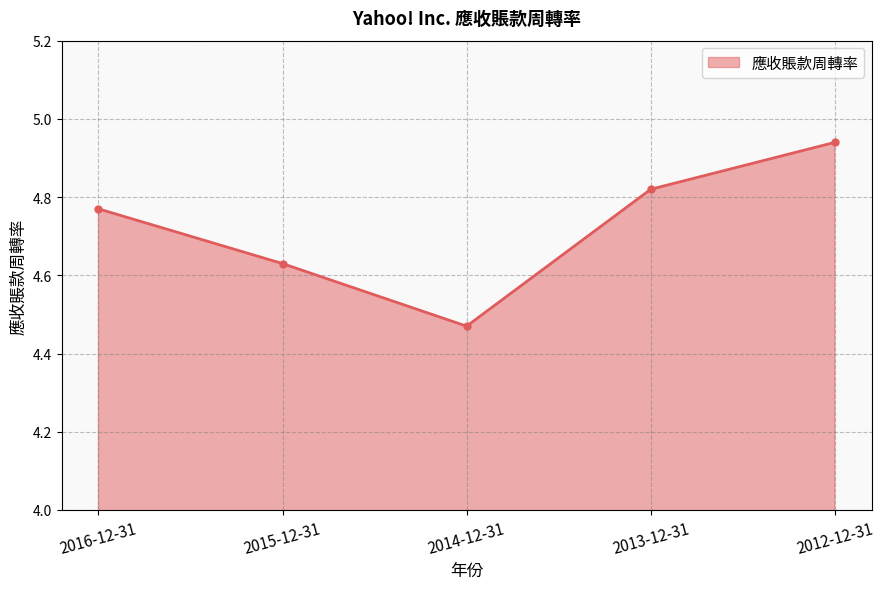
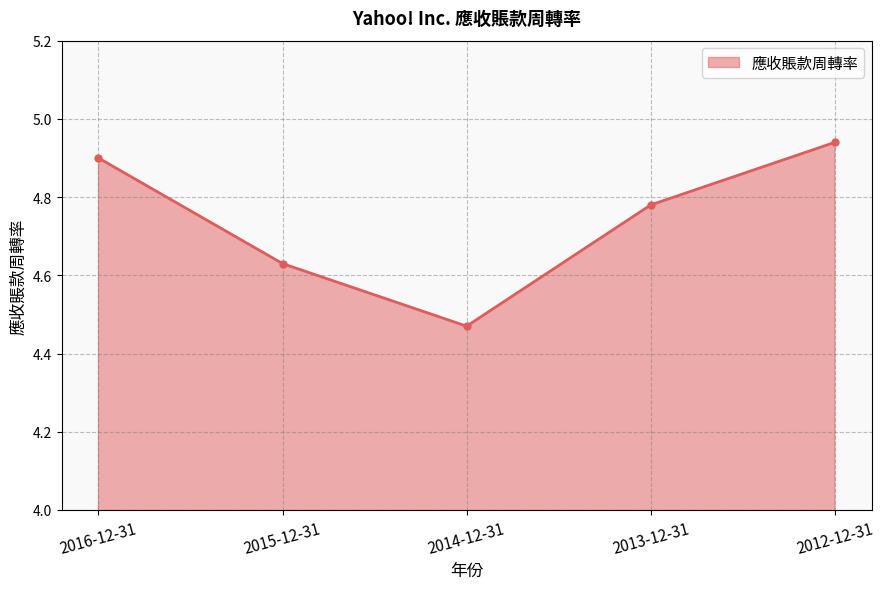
2016-12-31: 4.77 -> 4.90
2013-12-31: 4.82 -> 4.78
